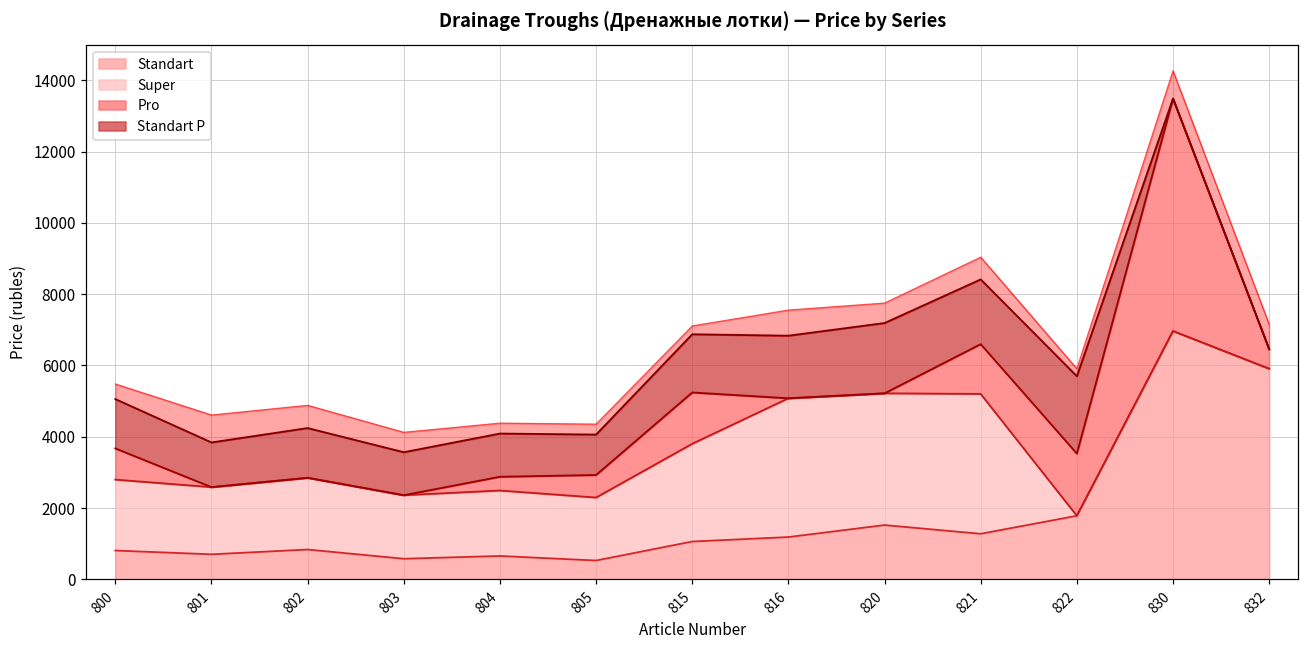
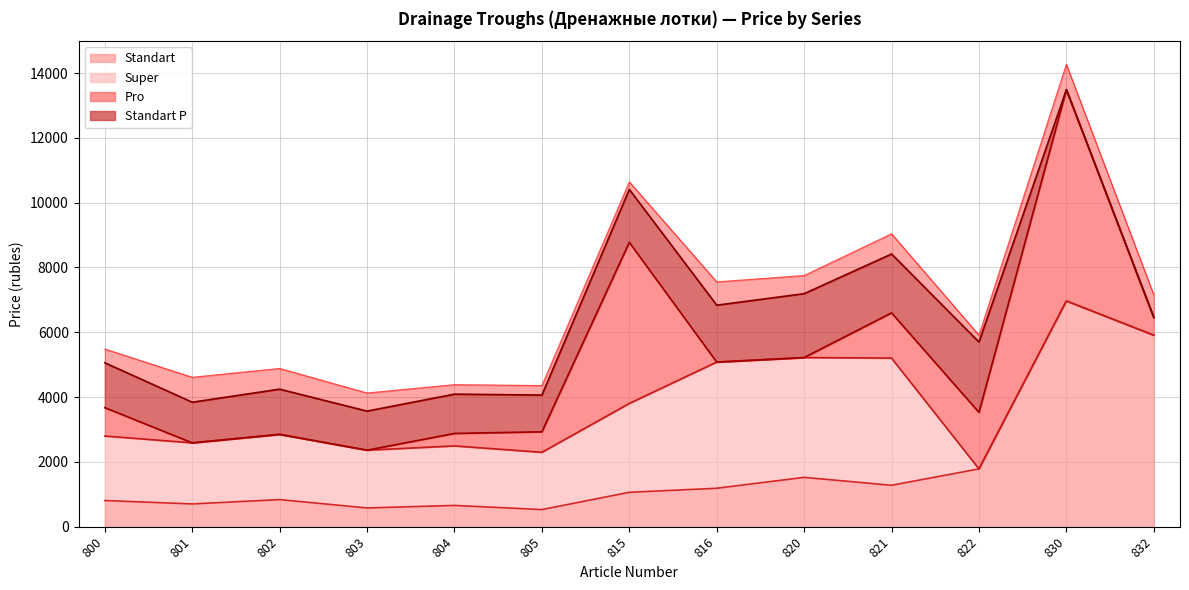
Pro, 815: 1400 -> 5000
